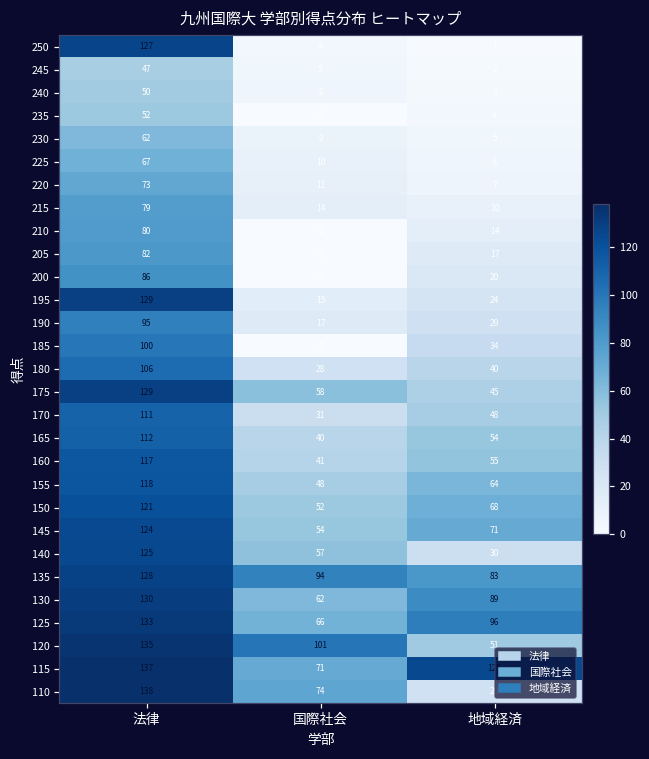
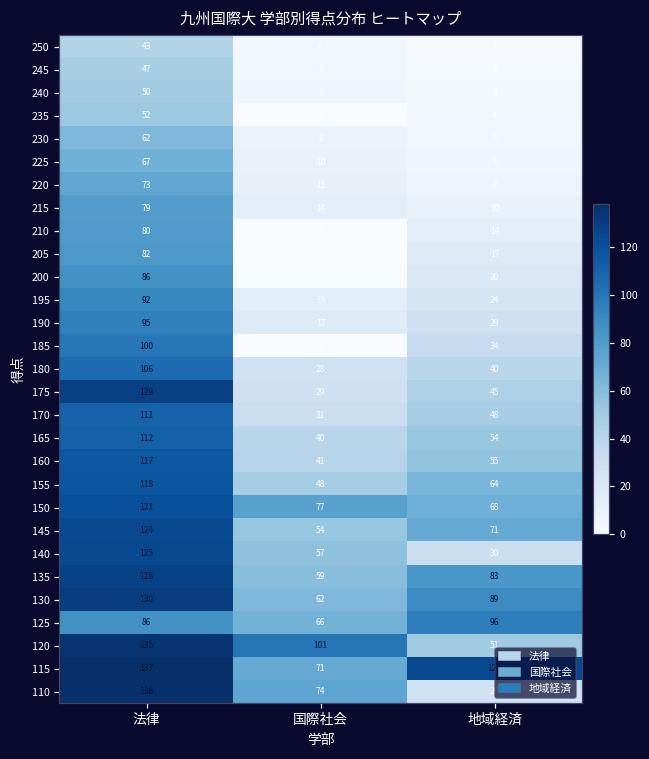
250, 法律: 127 -> 43
195, 法律: 129 -> 92
175, 国際社会: 58 -> 29
150, 国際社会: 52 -> 77
135, 国際社会: 94 -> 59
125, 法律: 133 -> 86
